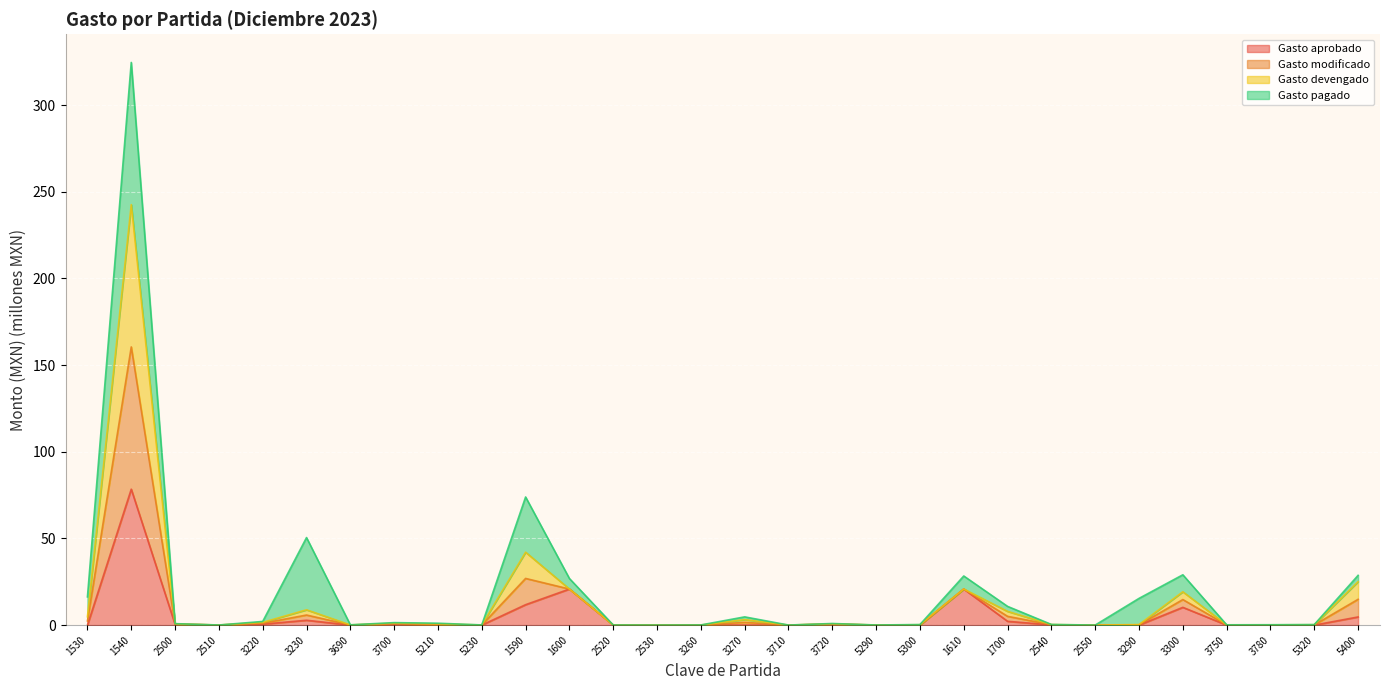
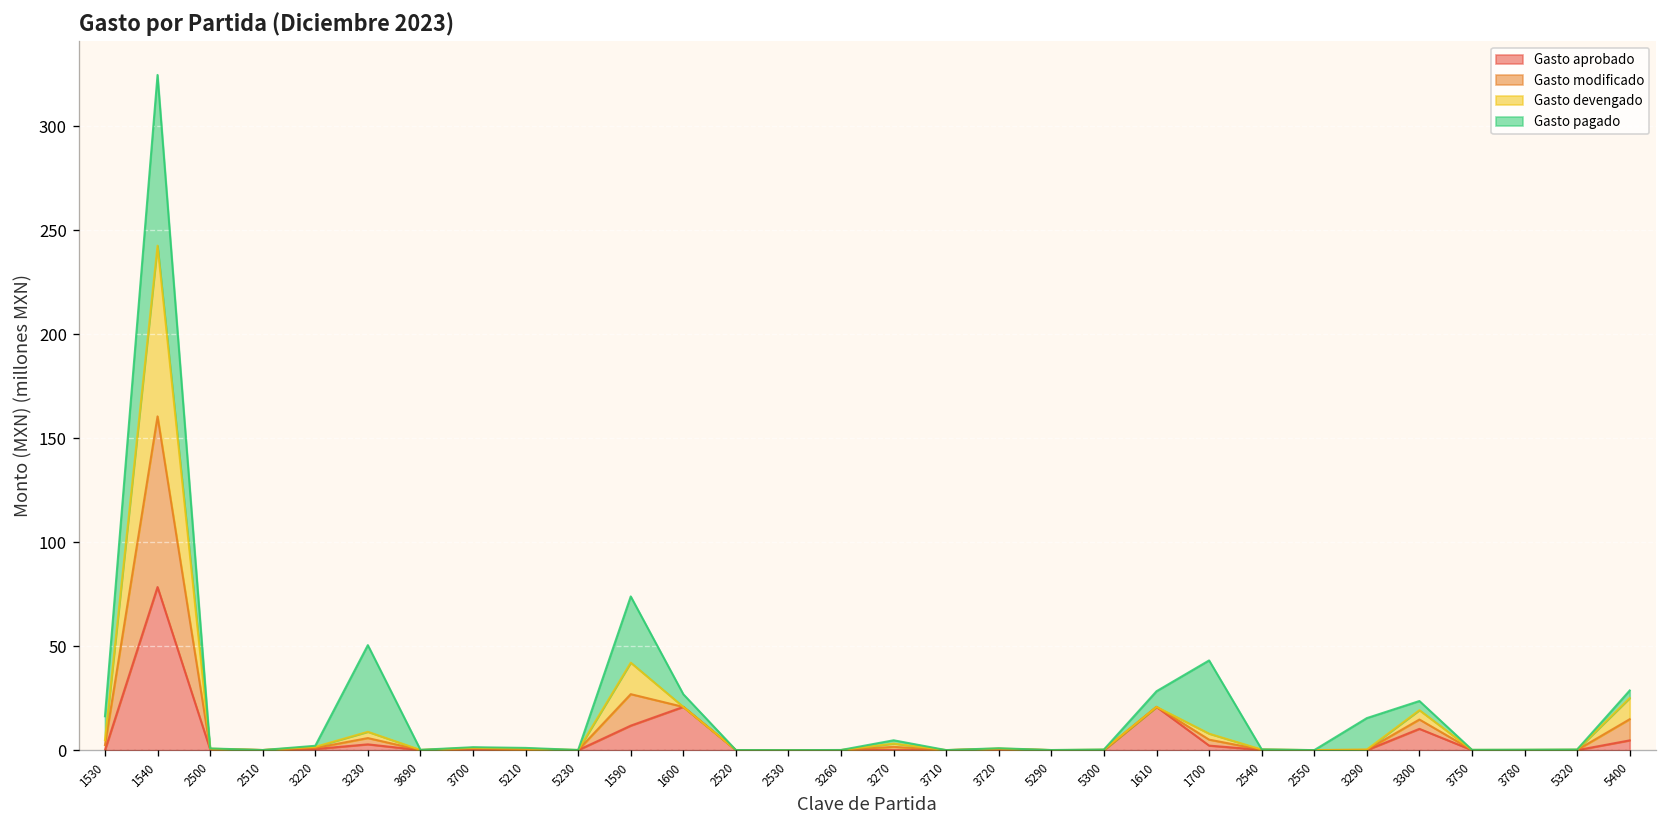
Gasto pagado, 1700: 3 -> 35
Gasto pagado, 3300: 10 -> 4
